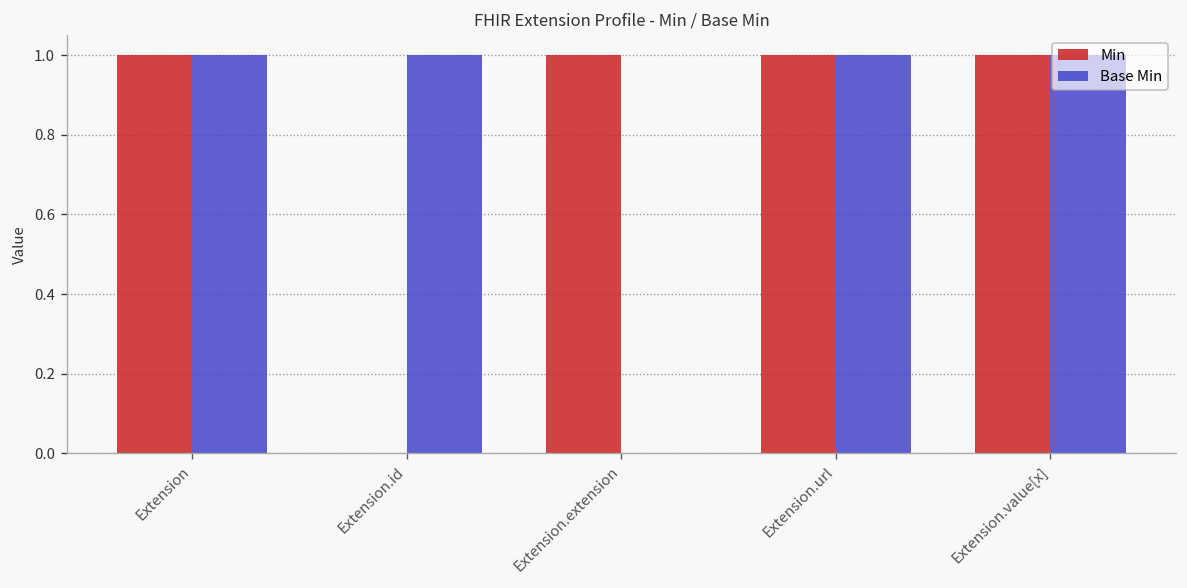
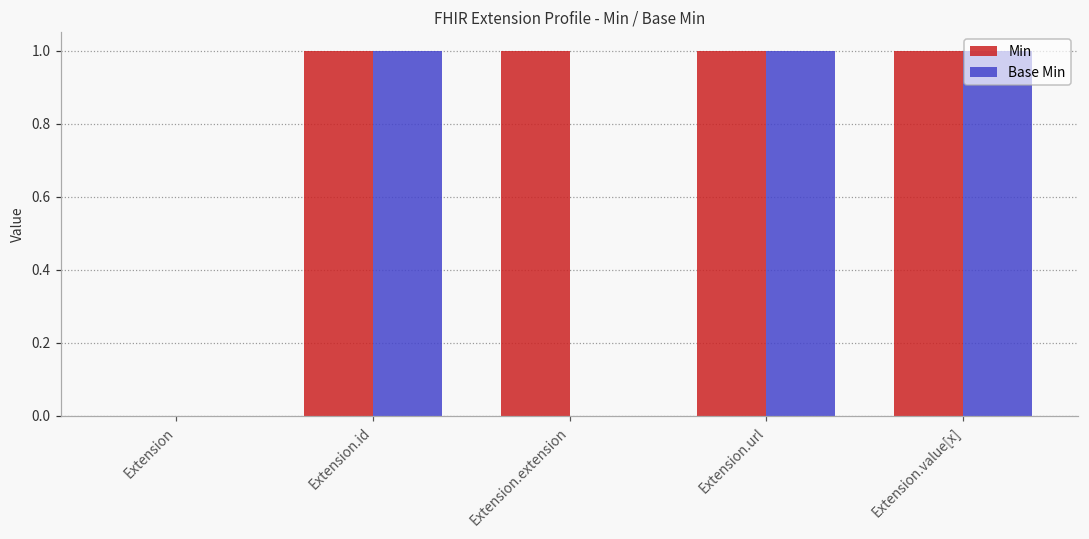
Min, Extension: 1 -> 0
Base Min, Extension: 1 -> 0
Min, Extension.id: 0 -> 1
